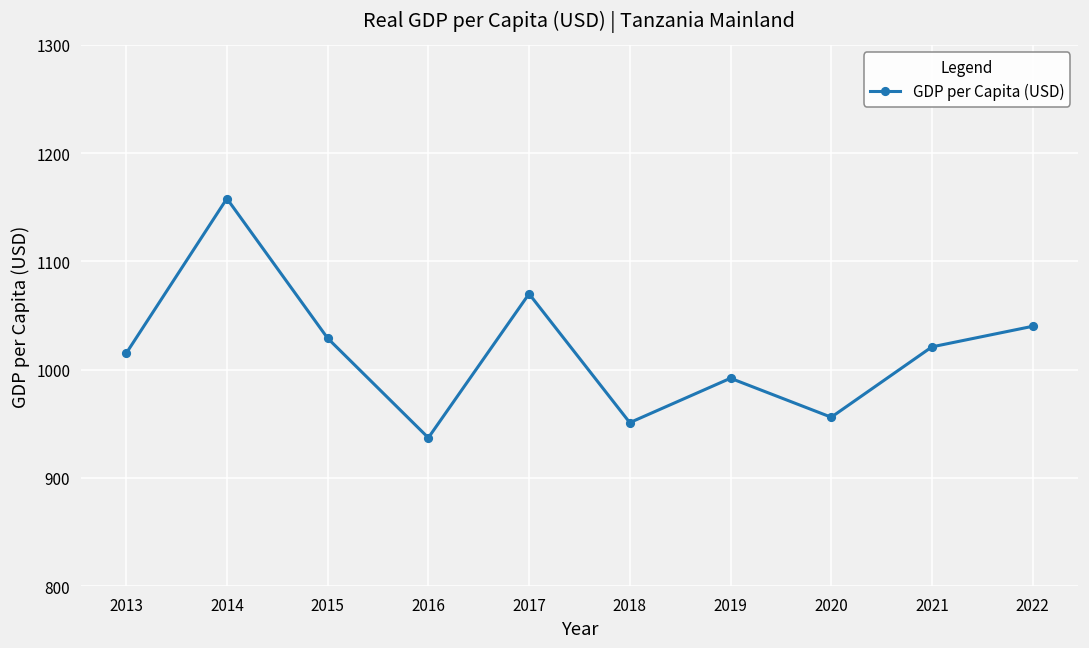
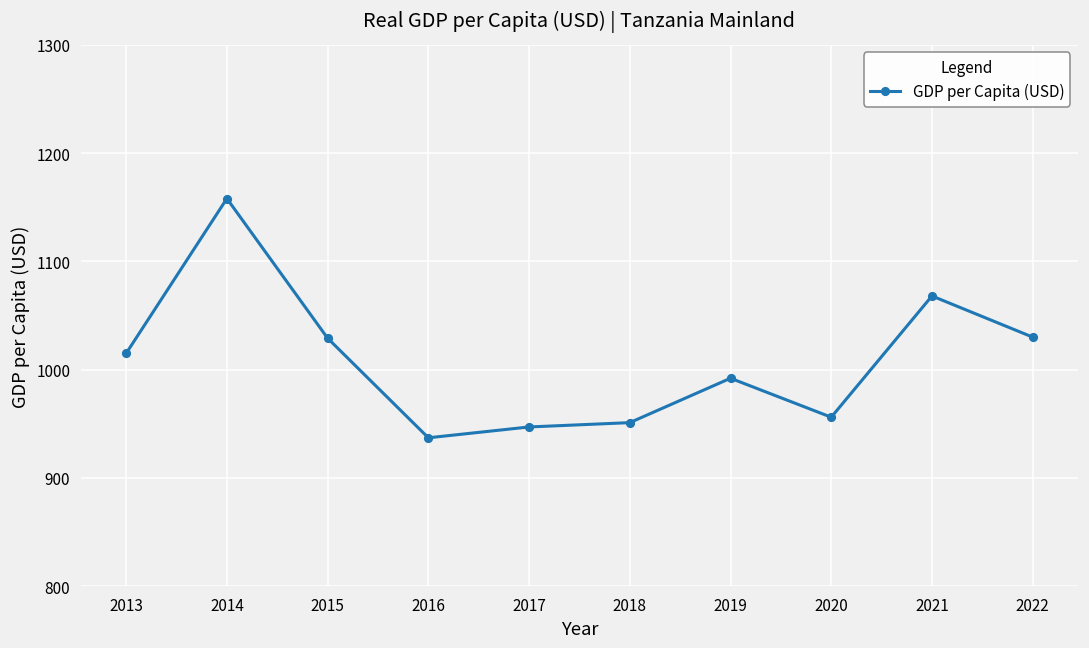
2017: 1070 -> 950
2021: 1020 -> 1070
2022: 1040 -> 1030
